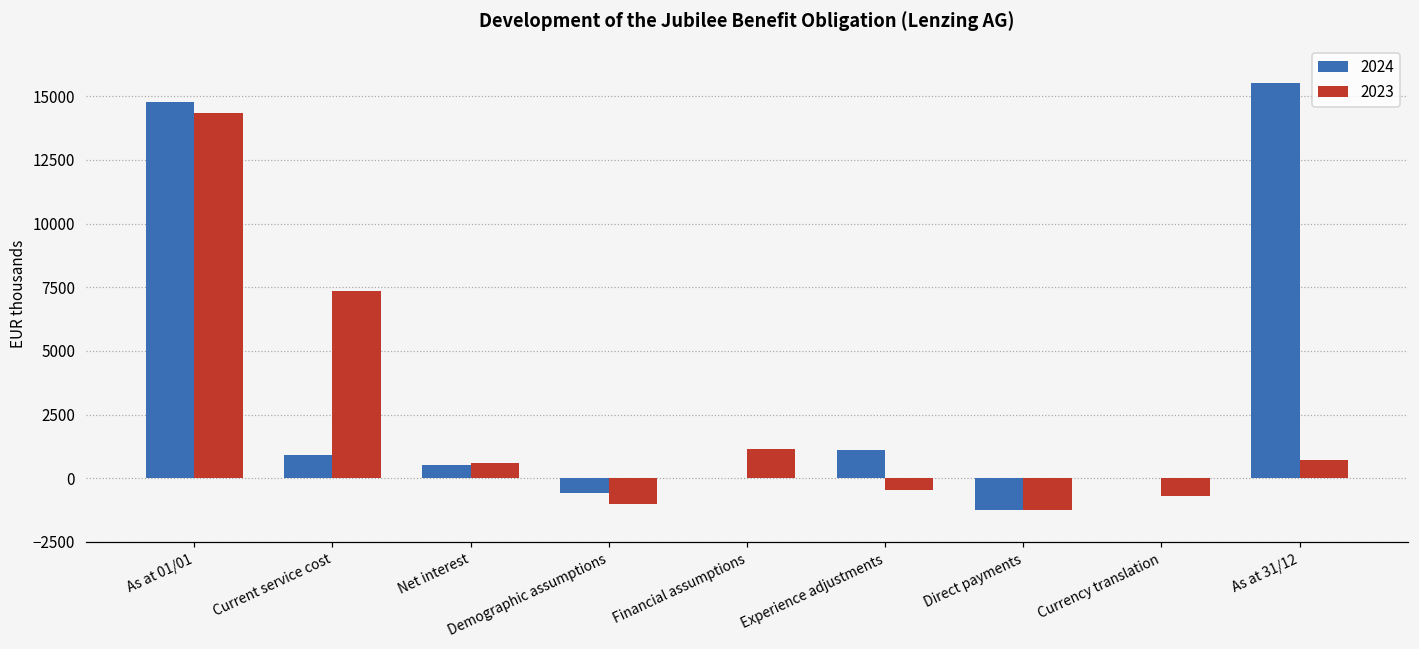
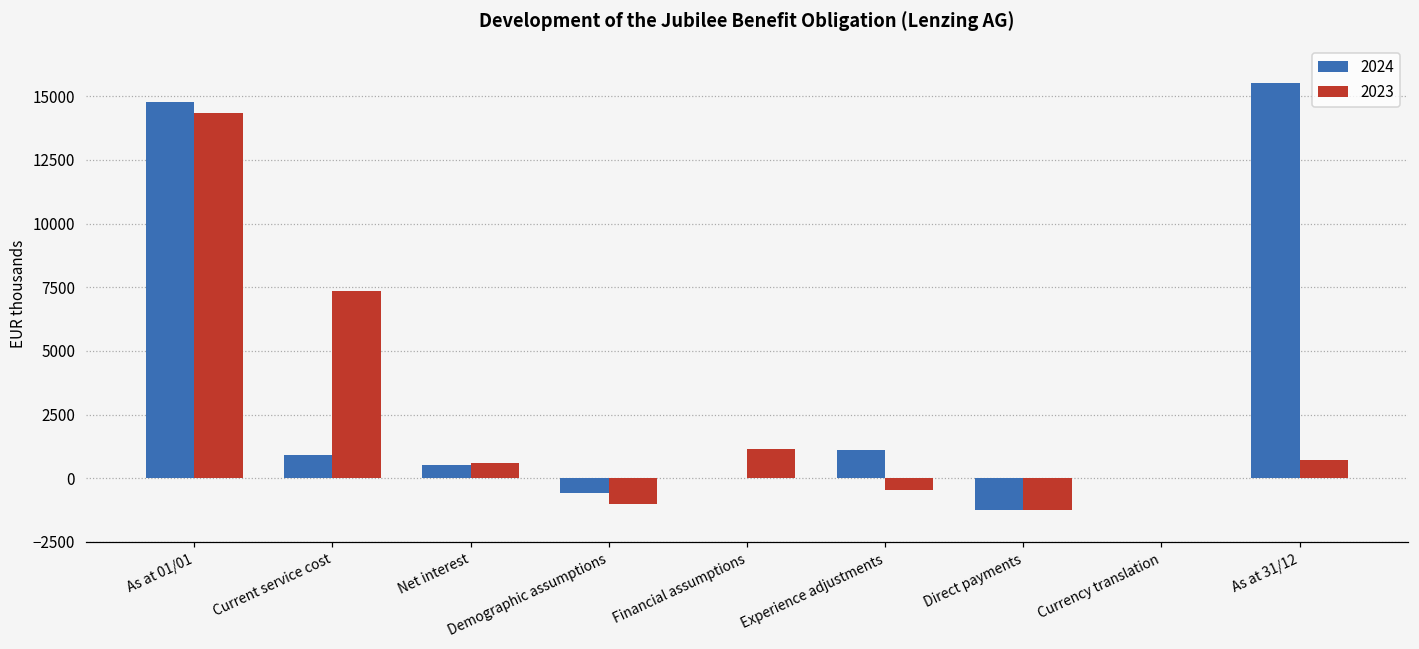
2023, Currency translation: -700 -> 0
